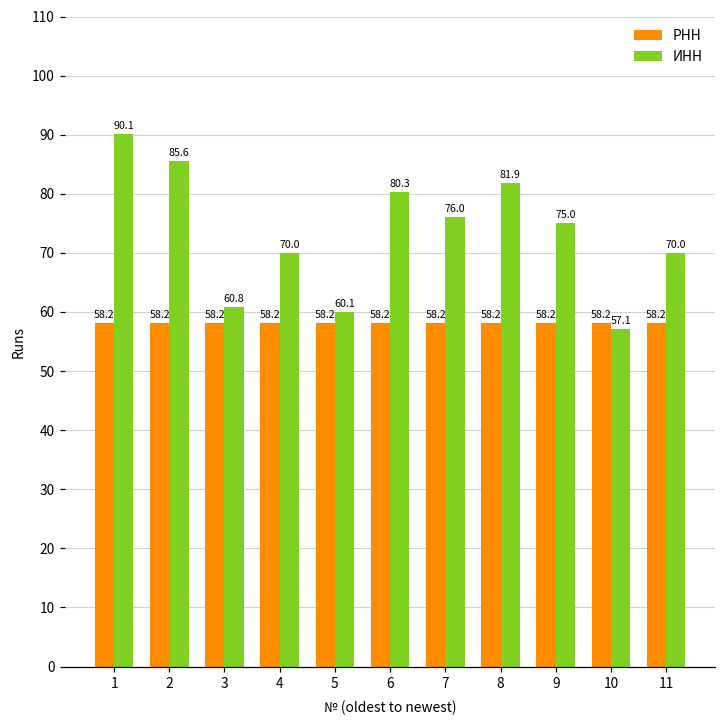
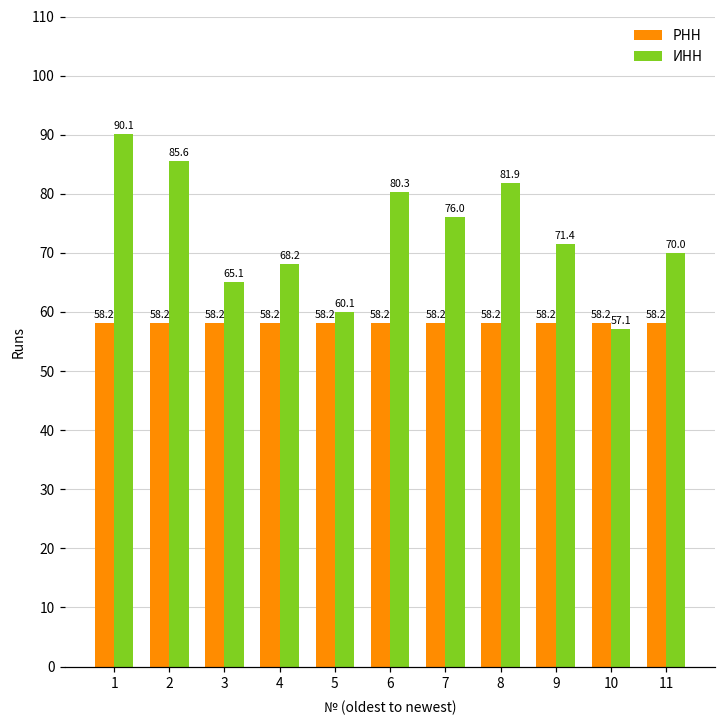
ИНН, 3: 60.8 -> 65.1
ИНН, 4: 70.0 -> 68.2
ИНН, 9: 75.0 -> 71.4
